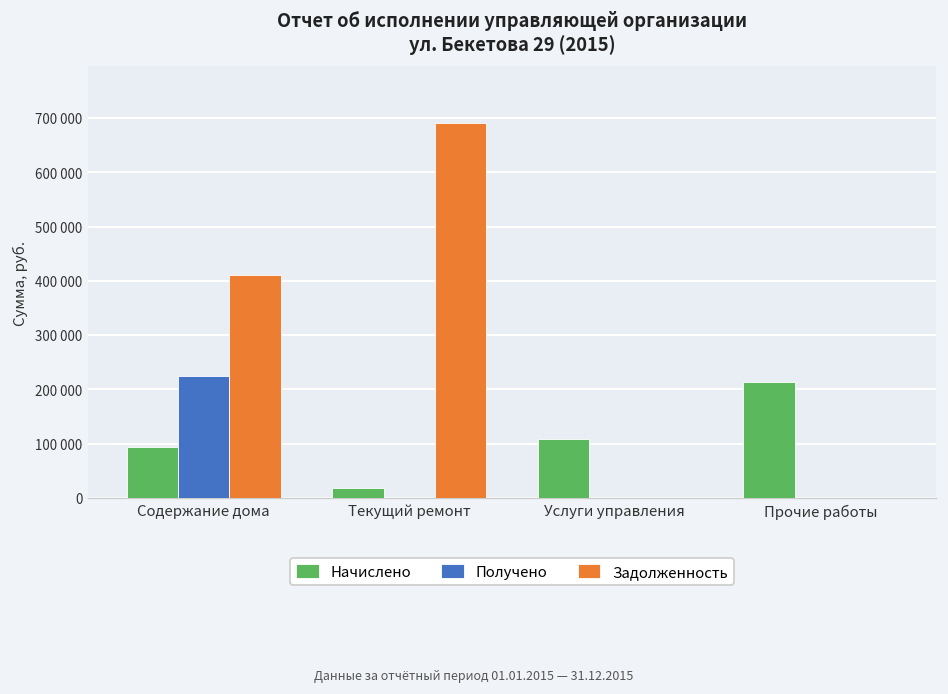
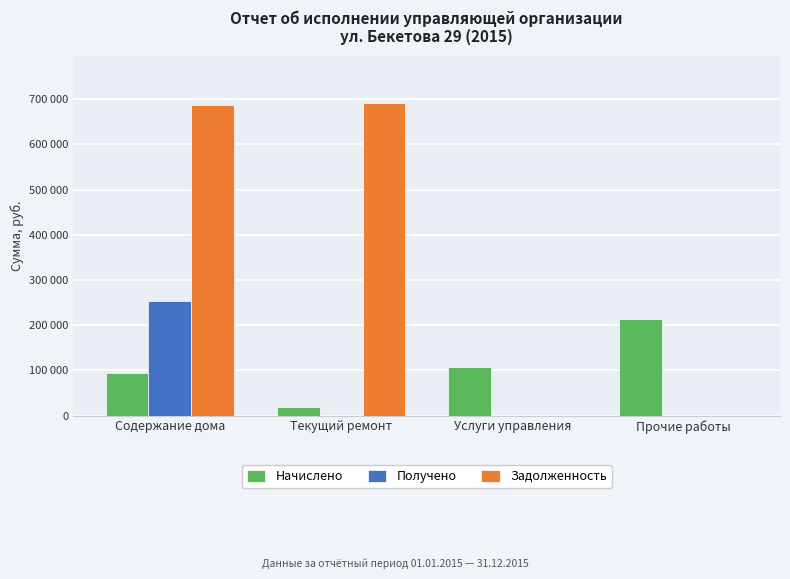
Получено, Содержание дома: 220000 -> 250000
Задолженность, Содержание дома: 410000 -> 690000
